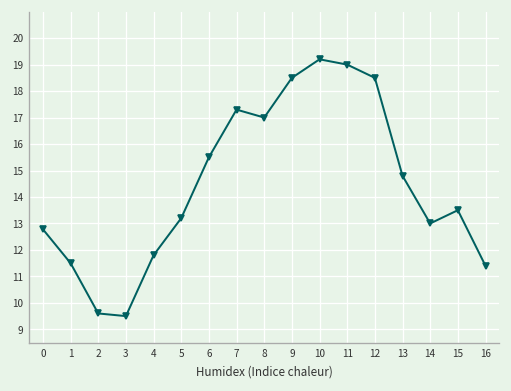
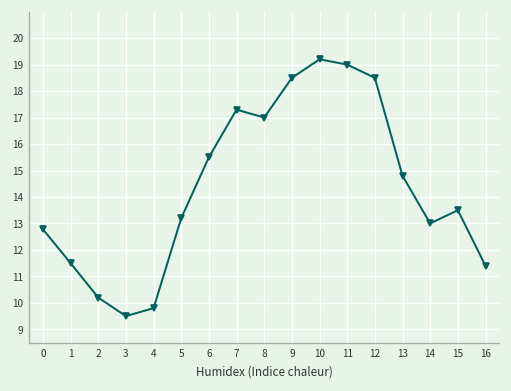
2: 9.6 -> 10.2
4: 11.8 -> 9.8
